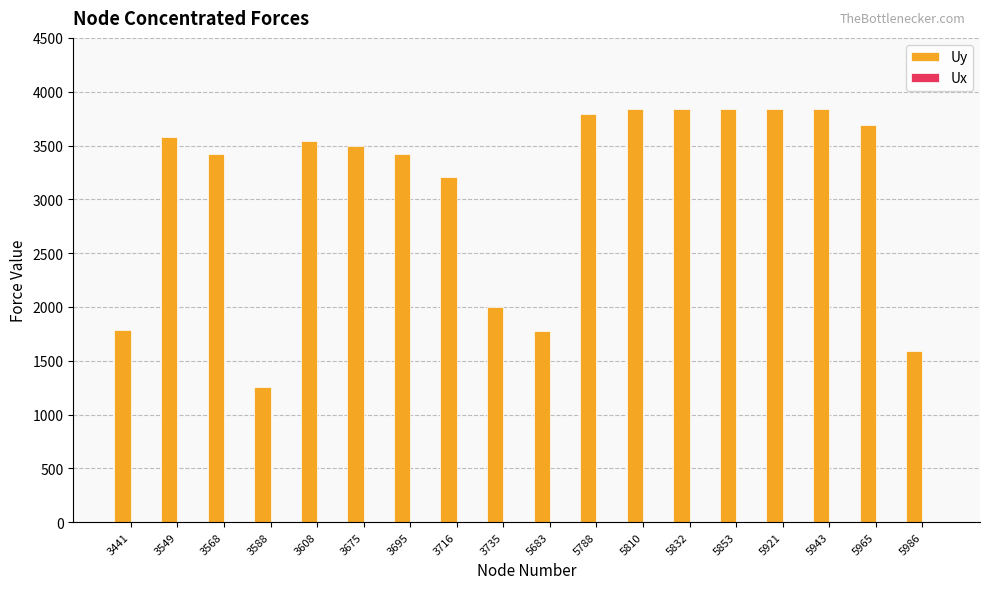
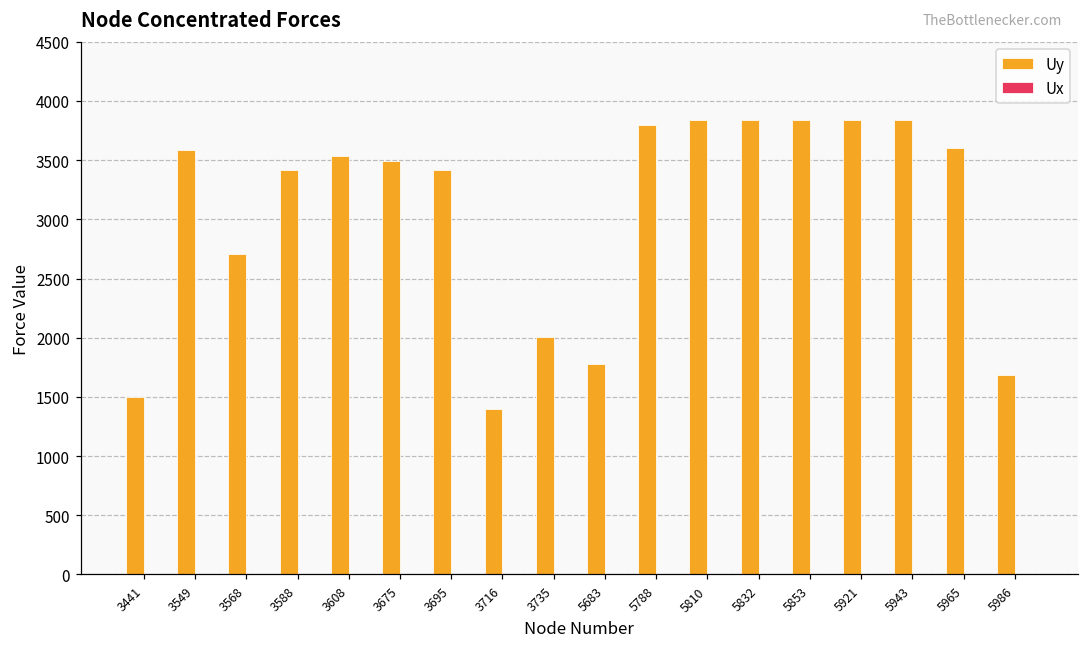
Uy, 3441: 1790 -> 1500
Uy, 3568: 3420 -> 2710
Uy, 3588: 1250 -> 3420
Uy, 3716: 3210 -> 1400
Uy, 5965: 3690 -> 3600
Uy, 5986: 1590 -> 1680
